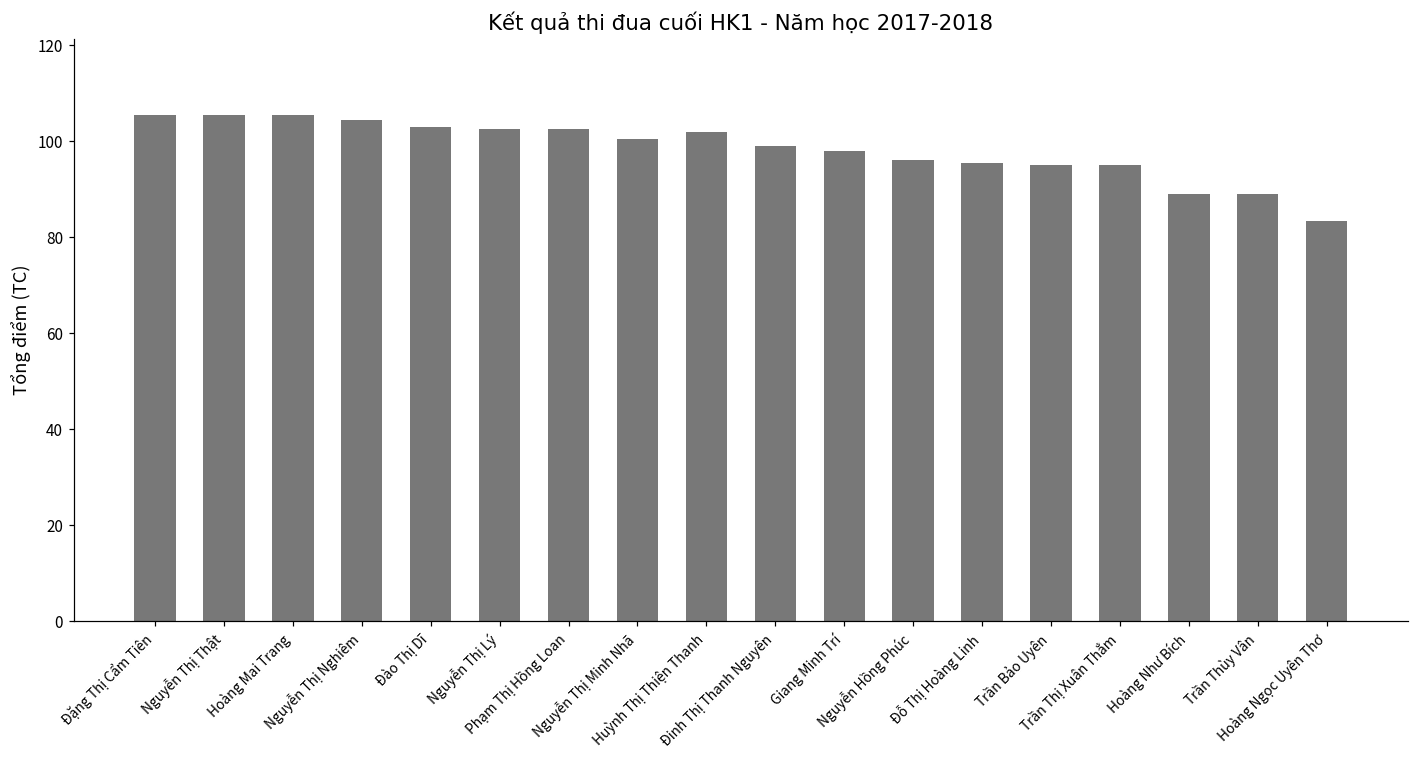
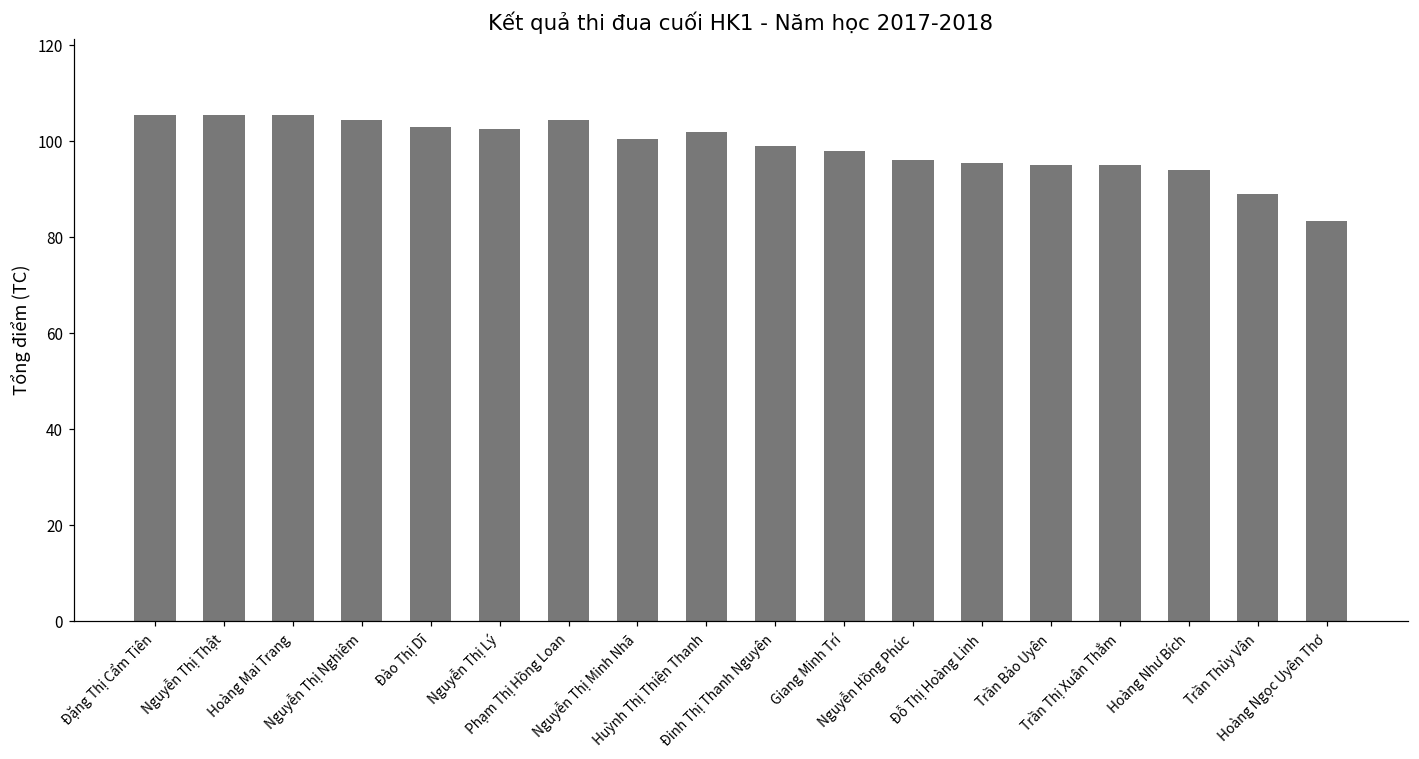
Phạm Thị Hồng Loan: 103 -> 105
Hoàng Như Bích: 89 -> 94
